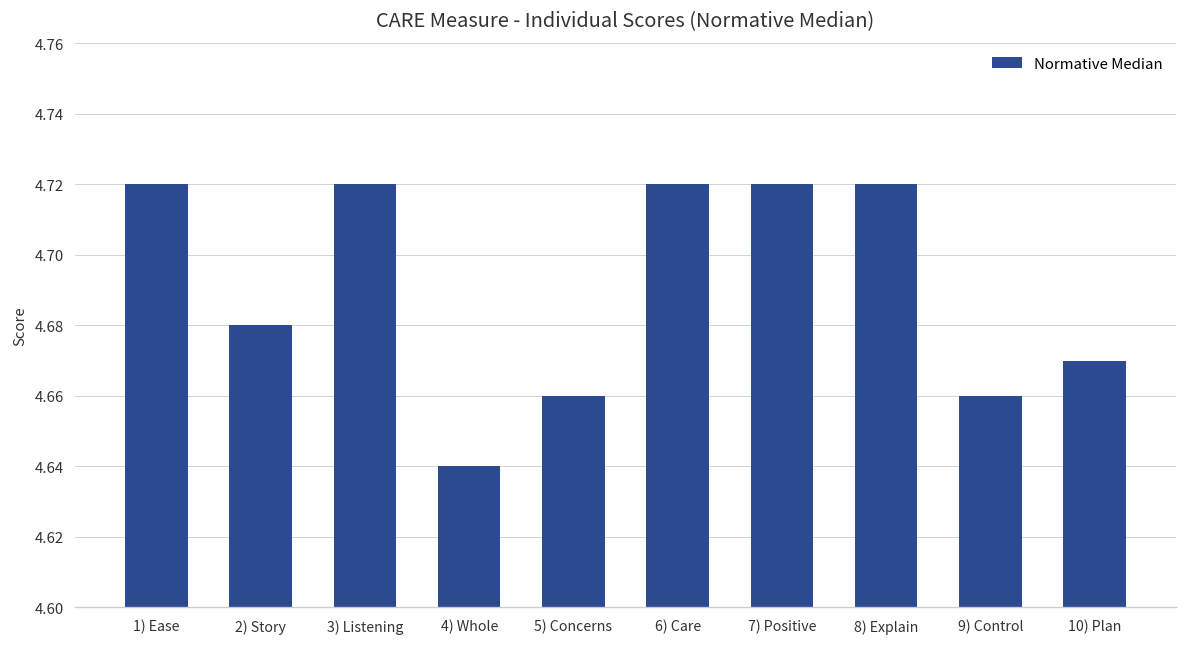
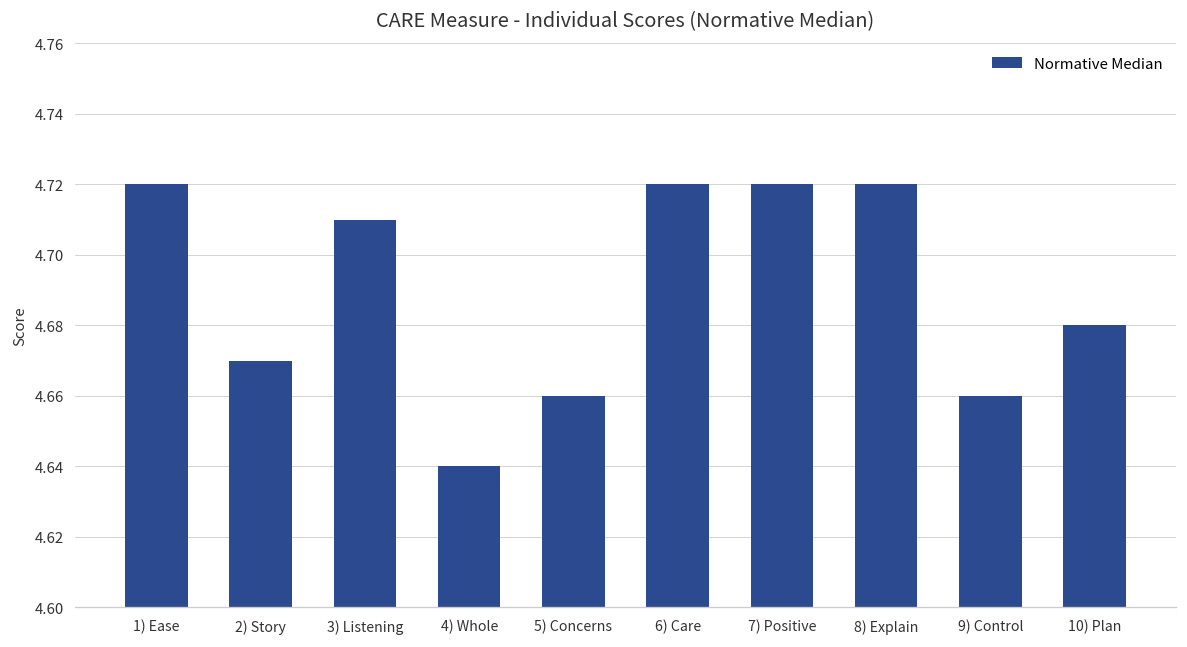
2) Story: 4.68 -> 4.67
3) Listening: 4.72 -> 4.71
10) Plan: 4.67 -> 4.68
